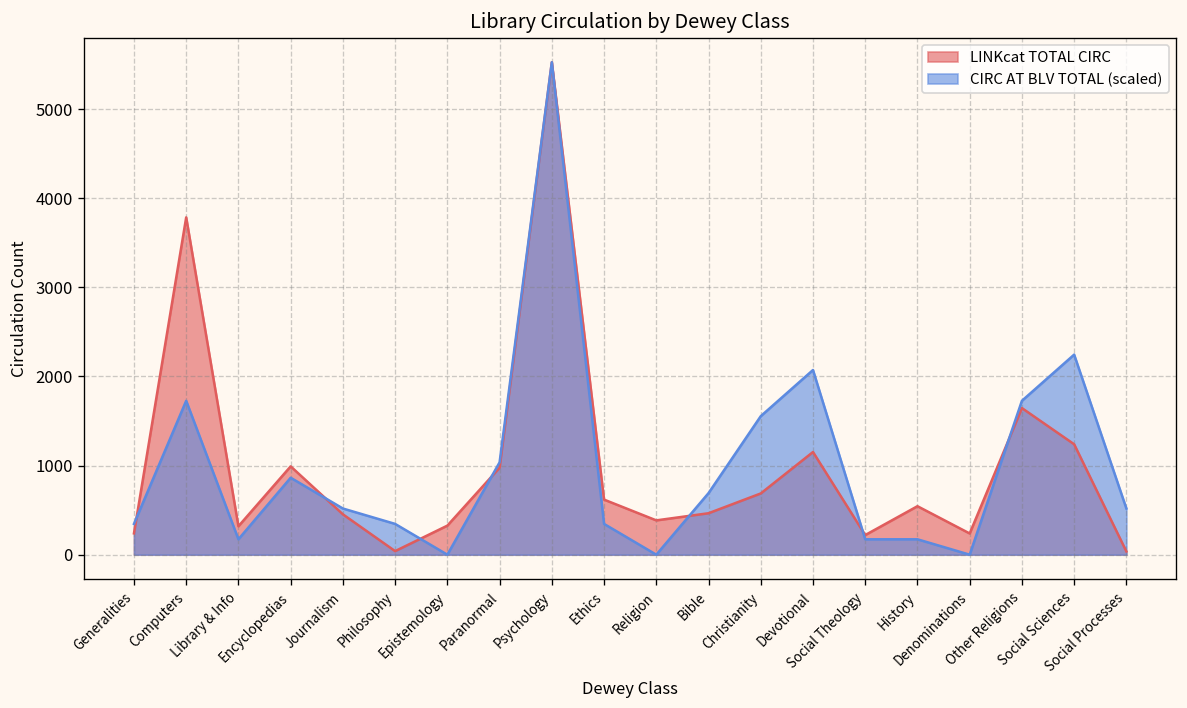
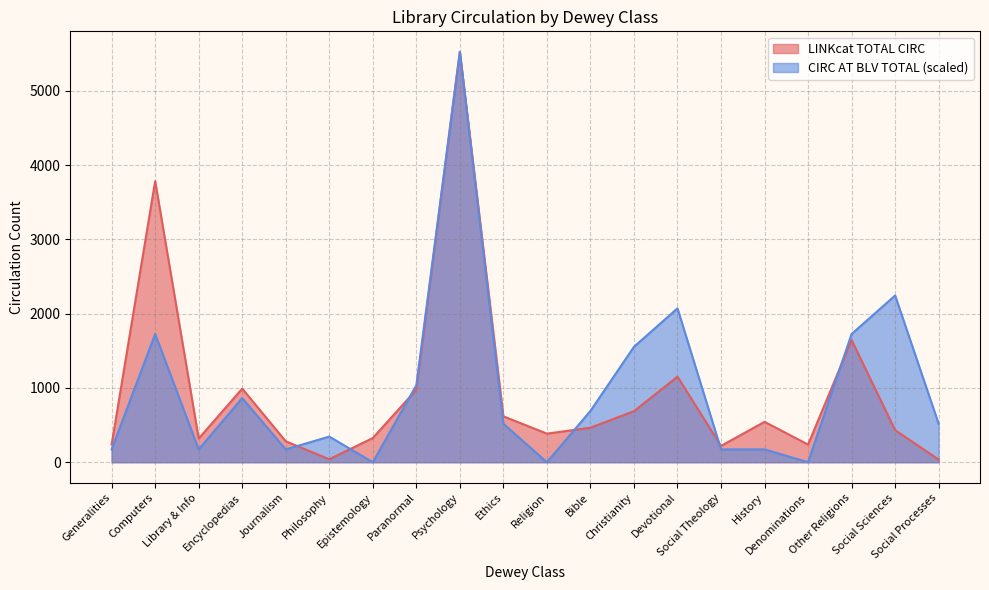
CIRC AT BLV TOTAL (scaled), Generalities: 300 -> 200
LINKcat TOTAL CIRC, Journalism: 500 -> 300
CIRC AT BLV TOTAL (scaled), Journalism: 500 -> 200
CIRC AT BLV TOTAL (scaled), Ethics: 300 -> 500
LINKcat TOTAL CIRC, Social Sciences: 1200 -> 400
